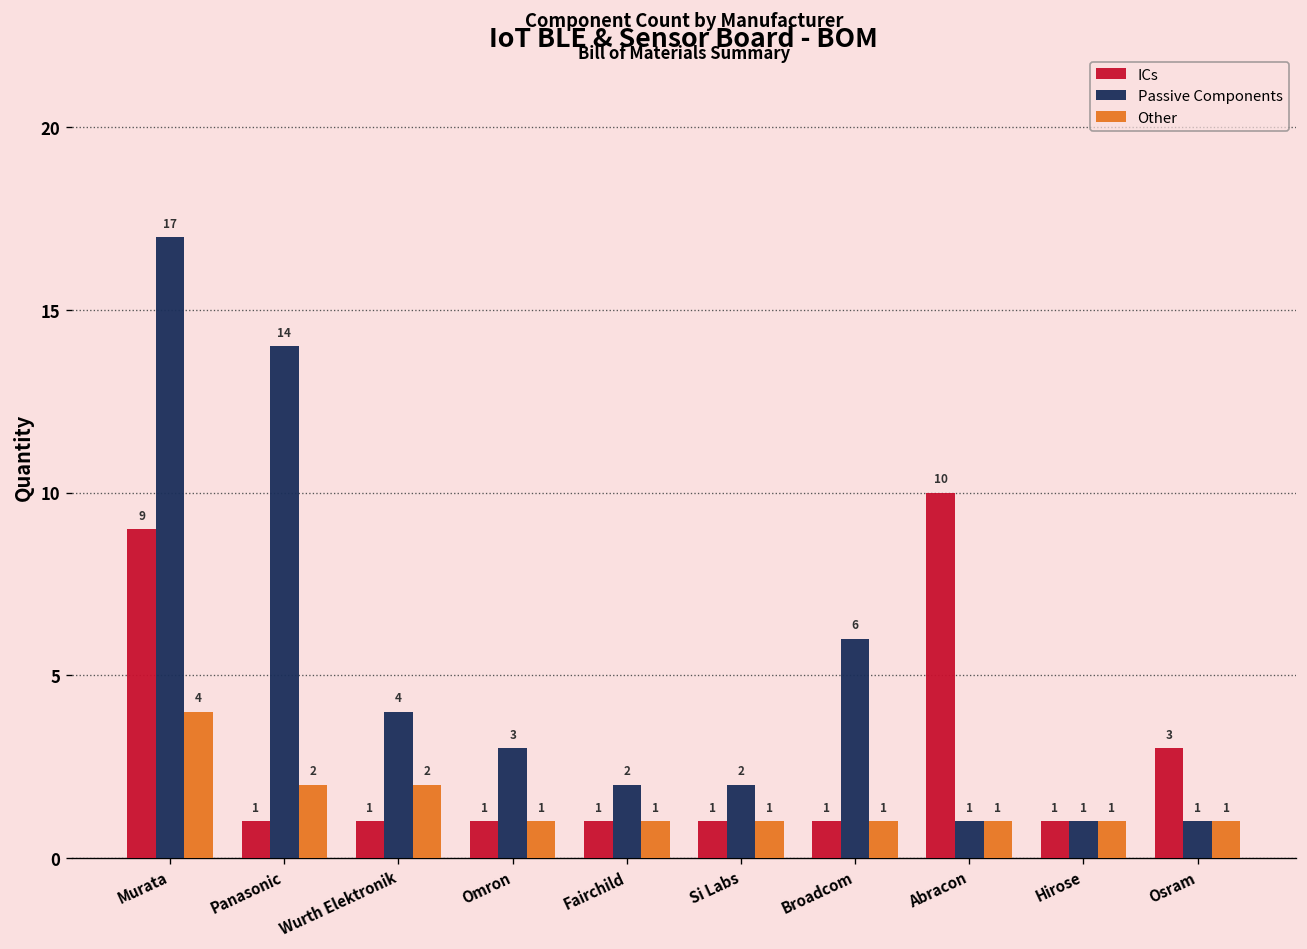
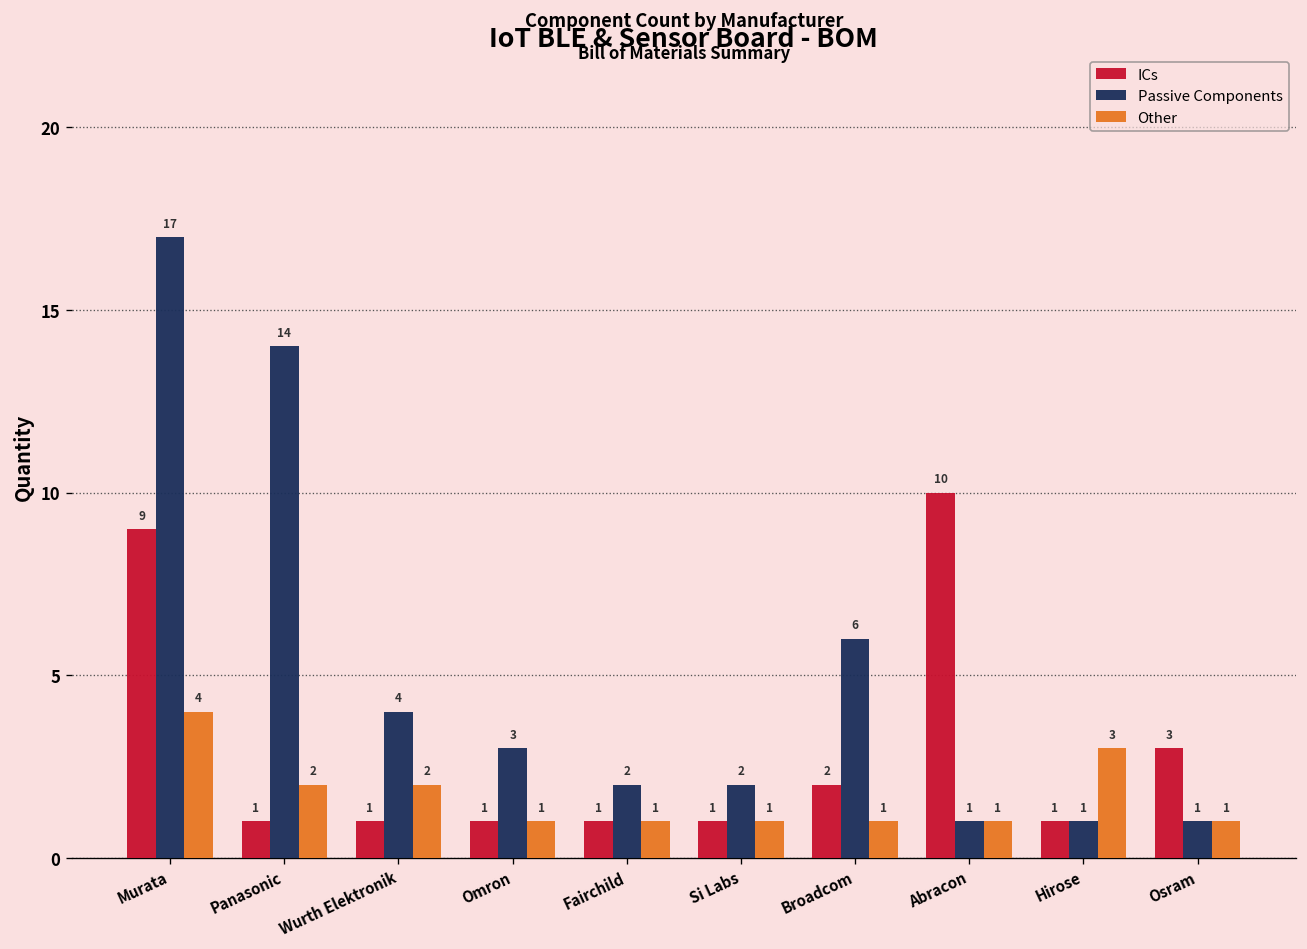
ICs, Broadcom: 1 -> 2
Other, Hirose: 1 -> 3
